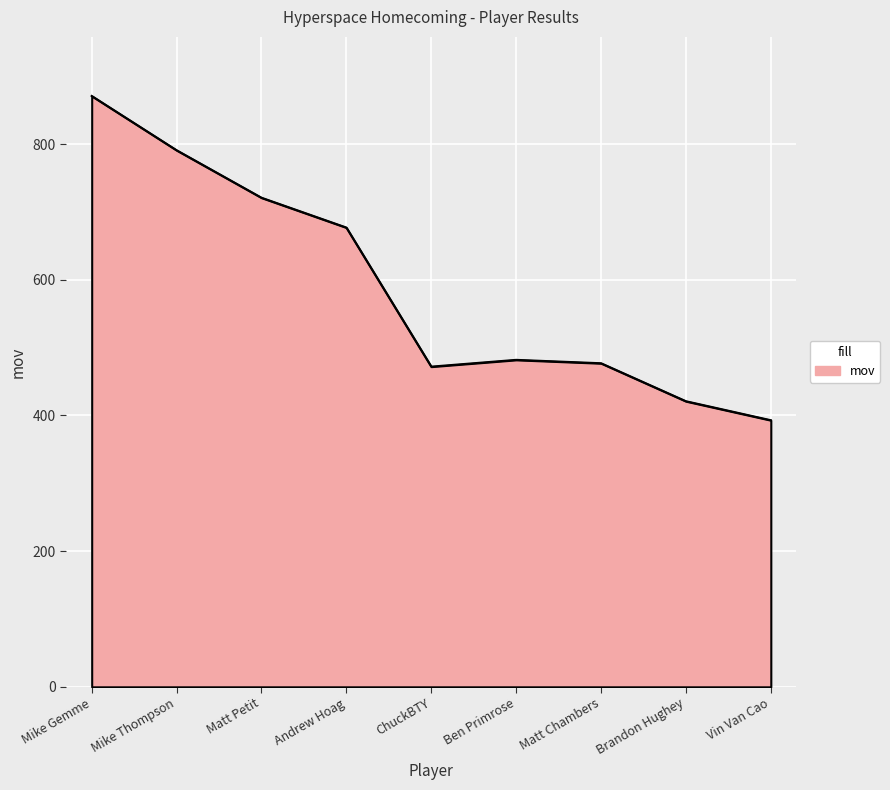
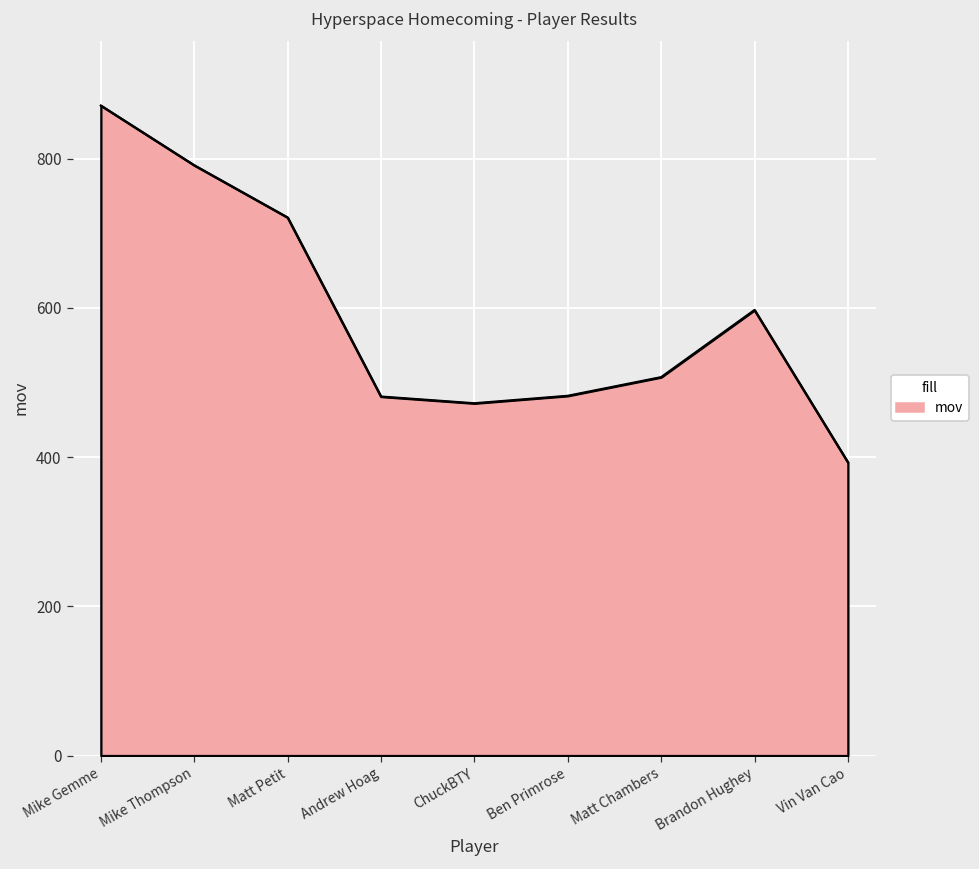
Andrew Hoag: 680 -> 480
Matt Chambers: 480 -> 510
Brandon Hughey: 420 -> 600
